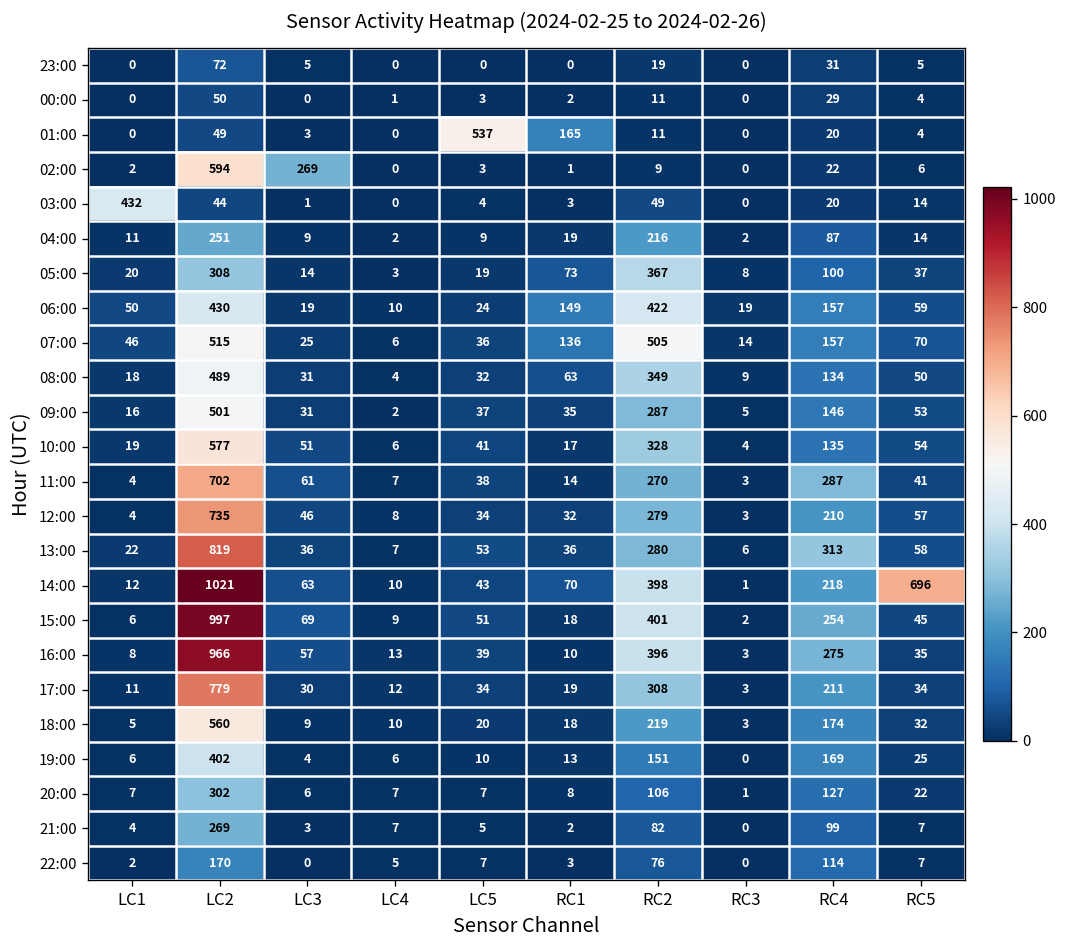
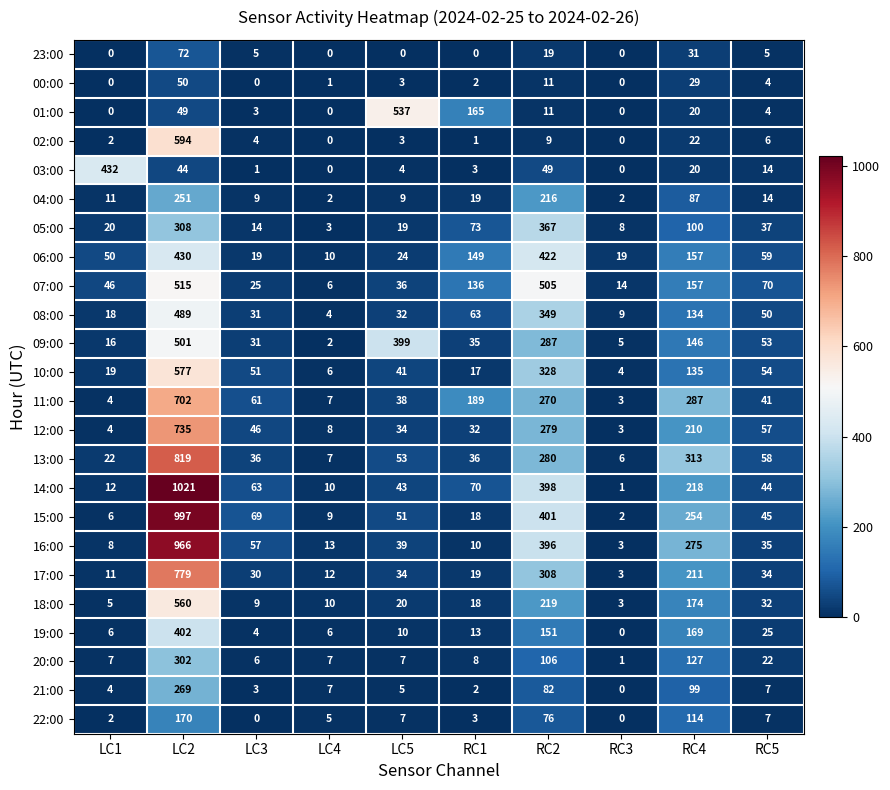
02:00, LC3: 269 -> 4
09:00, LC5: 37 -> 399
11:00, RC1: 14 -> 189
14:00, RC5: 696 -> 44
